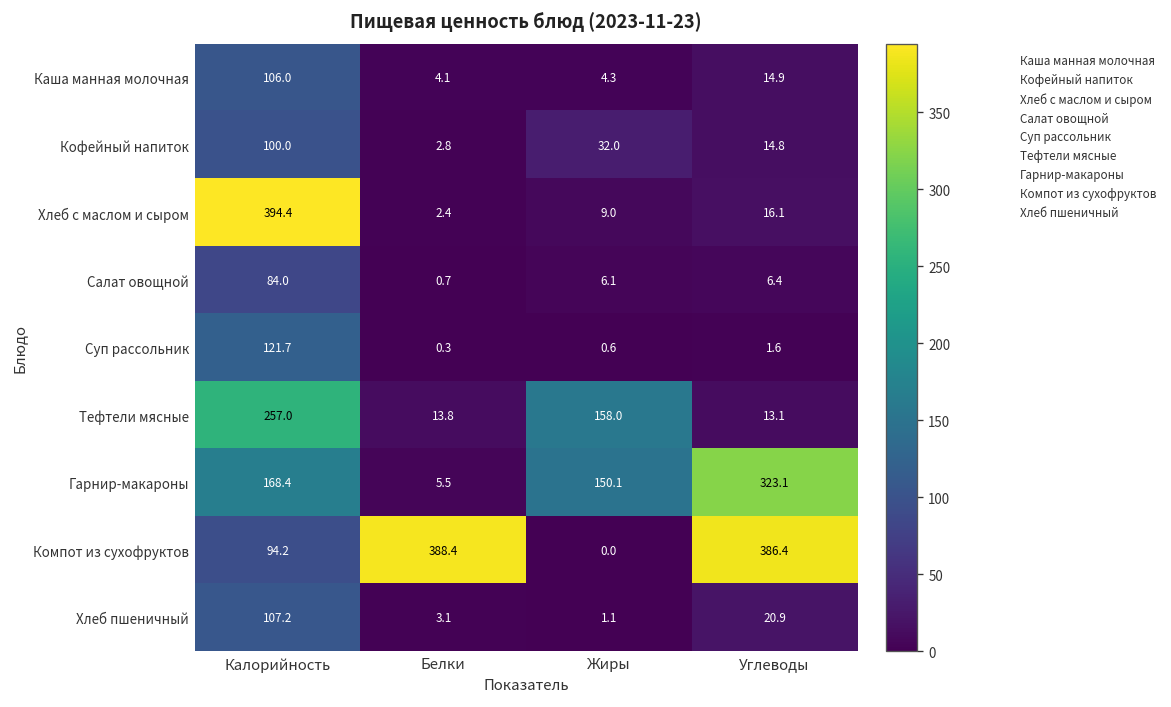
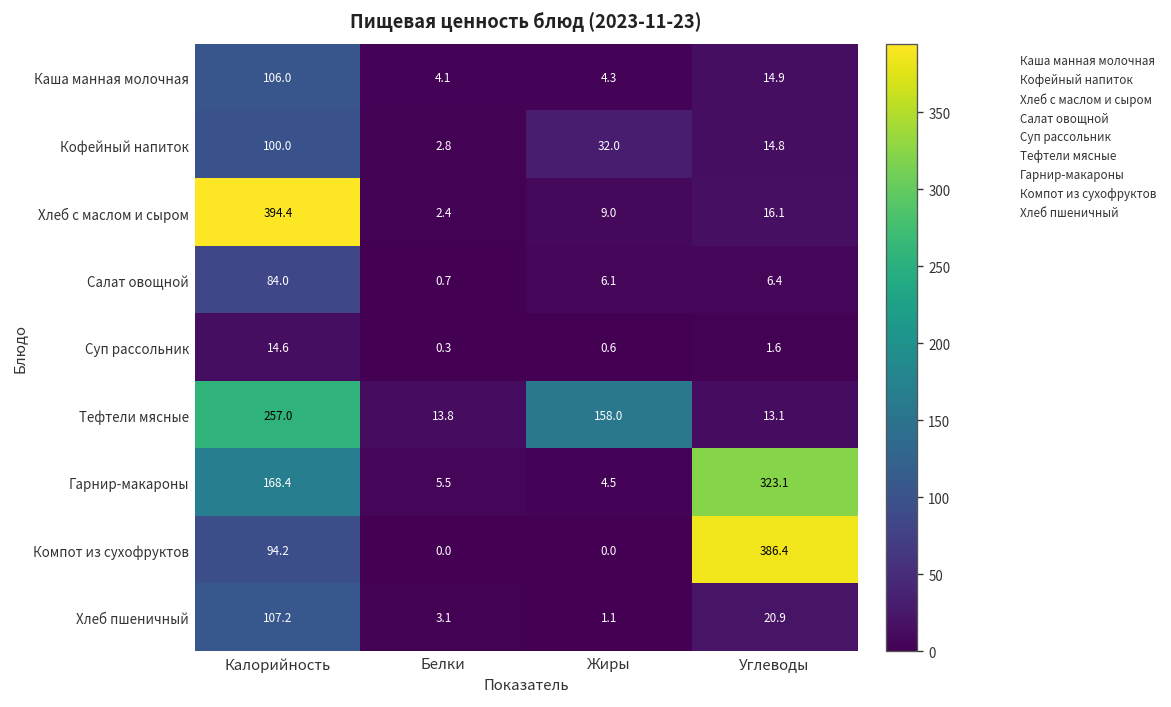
Суп рассольник, Калорийность: 121.7 -> 14.6
Гарнир-макароны, Жиры: 150.1 -> 4.5
Компот из сухофруктов, Белки: 388.4 -> 0.0
